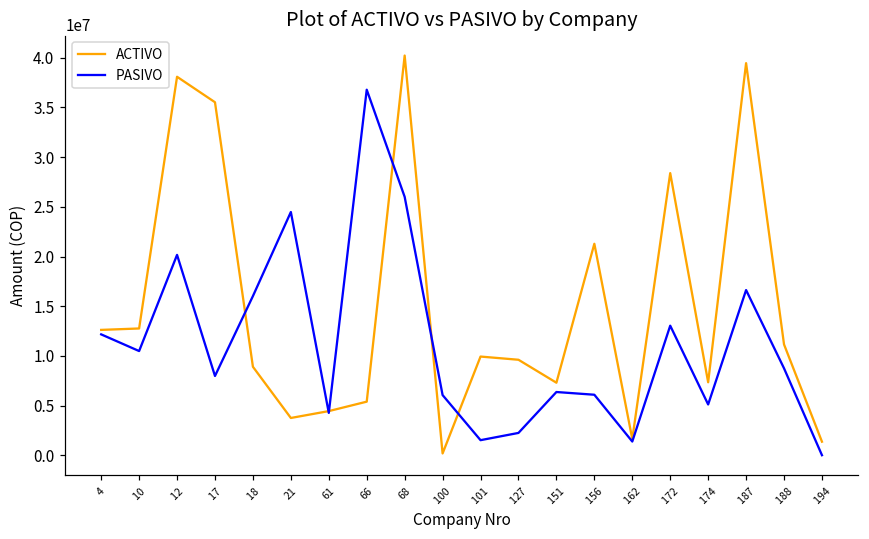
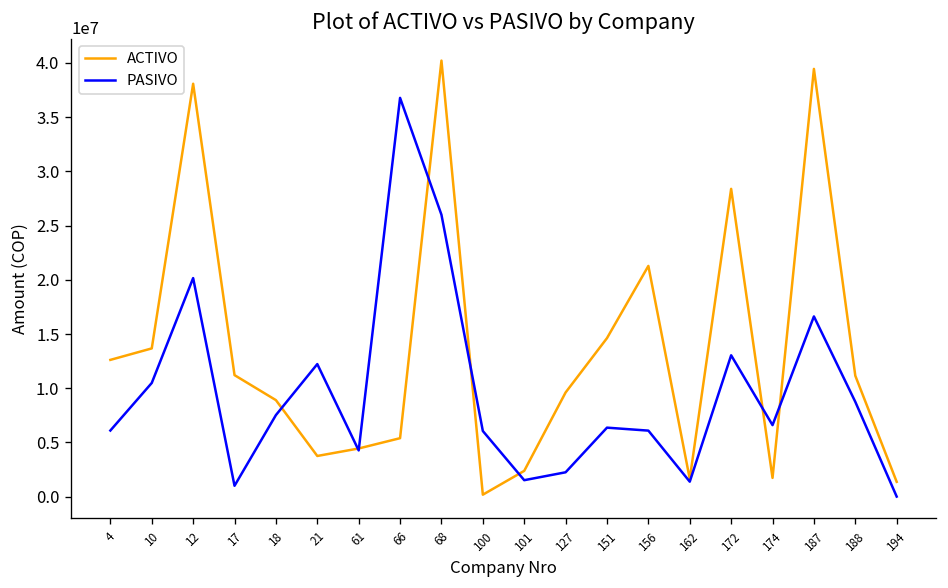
PASIVO, 4: 12000000 -> 6000000
ACTIVO, 10: 13000000 -> 14000000
ACTIVO, 17: 36000000 -> 11000000
PASIVO, 17: 8000000 -> 1000000
PASIVO, 18: 16000000 -> 8000000
PASIVO, 21: 24000000 -> 12000000
ACTIVO, 101: 10000000 -> 2000000
ACTIVO, 151: 7000000 -> 15000000
ACTIVO, 174: 7000000 -> 2000000
PASIVO, 174: 5000000 -> 7000000
